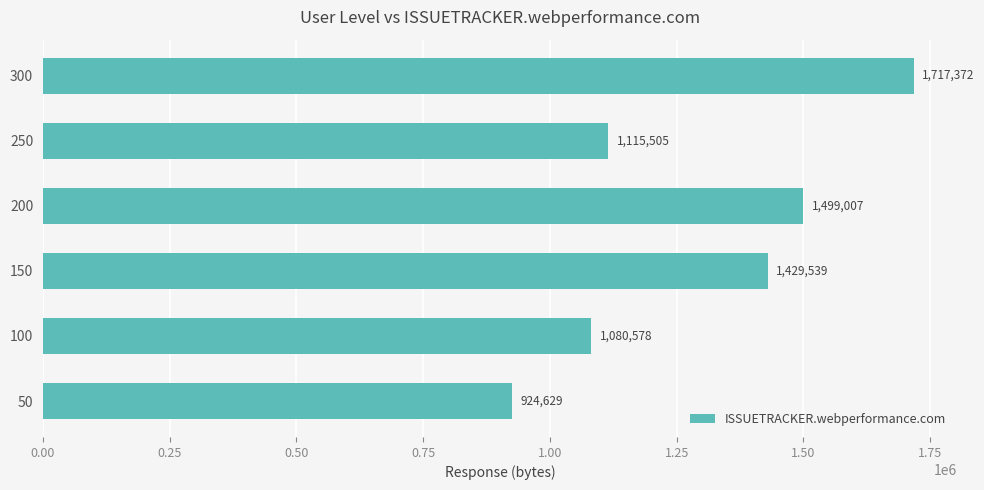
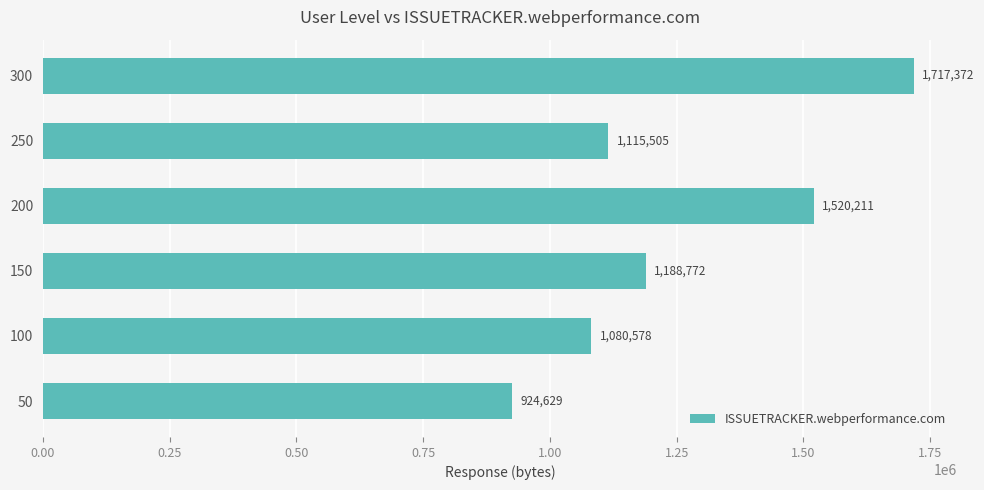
200: 1,499,007 -> 1,520,211
150: 1,429,539 -> 1,188,772
